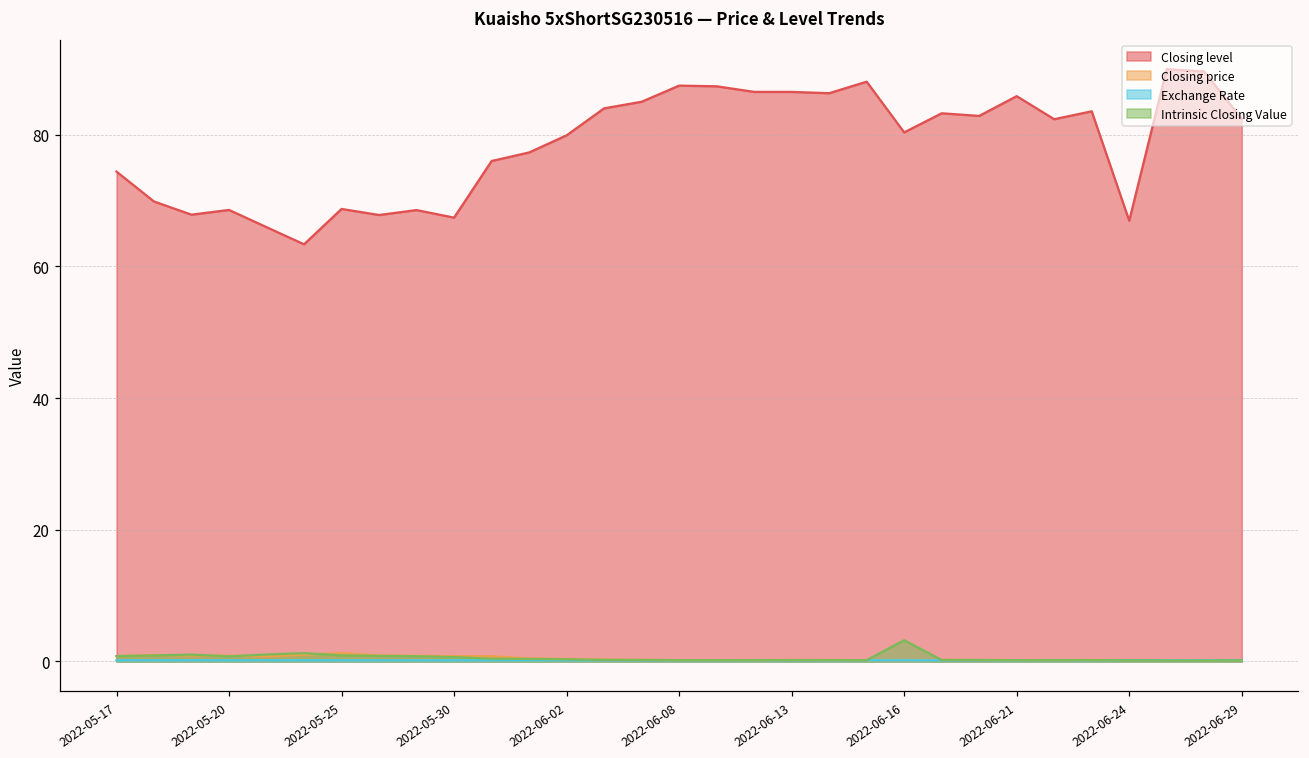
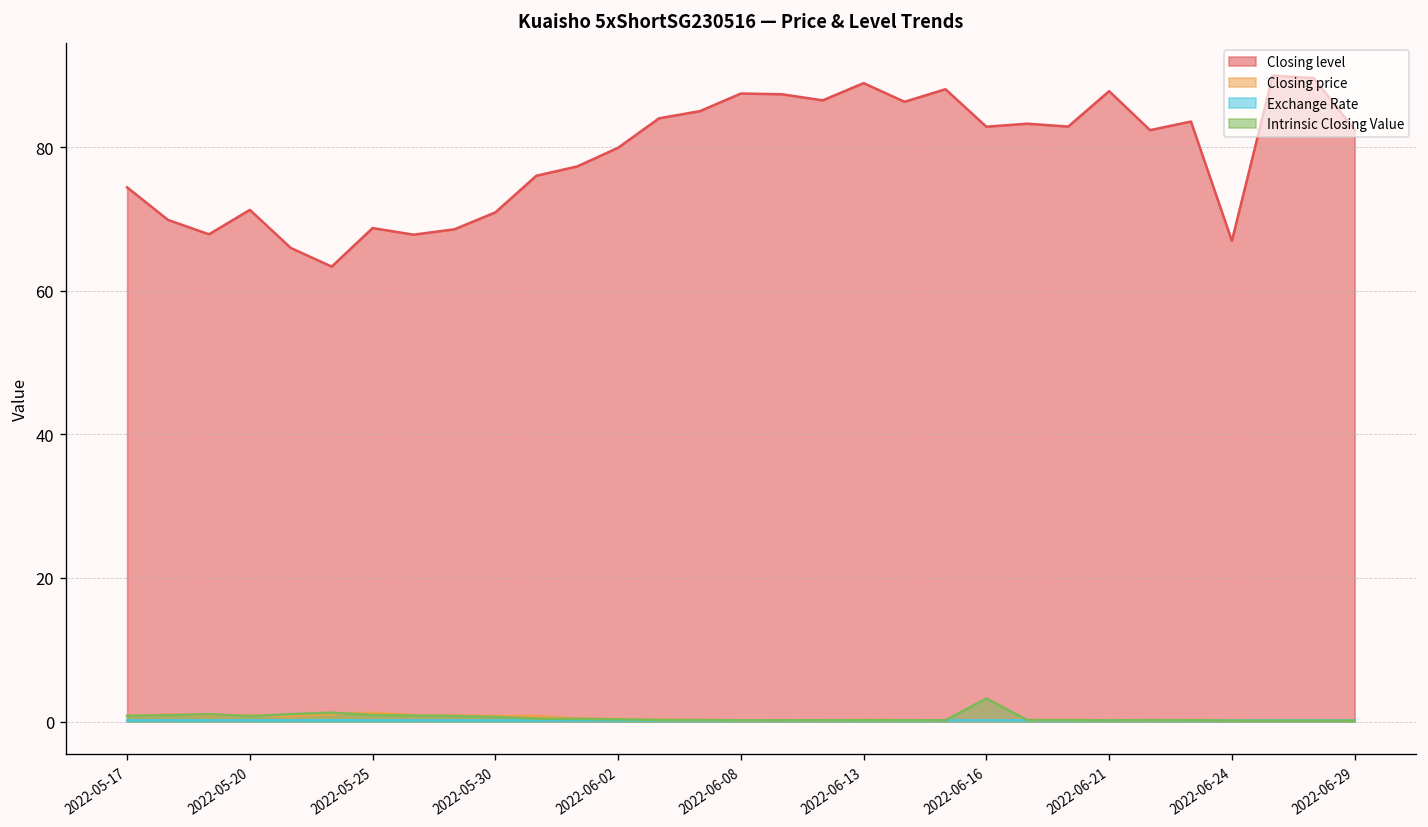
Closing level, 2022-05-20: 69 -> 71
Closing level, 2022-05-30: 67 -> 71
Closing level, 2022-06-13: 87 -> 89
Closing level, 2022-06-16: 80 -> 83
Closing level, 2022-06-21: 86 -> 88
